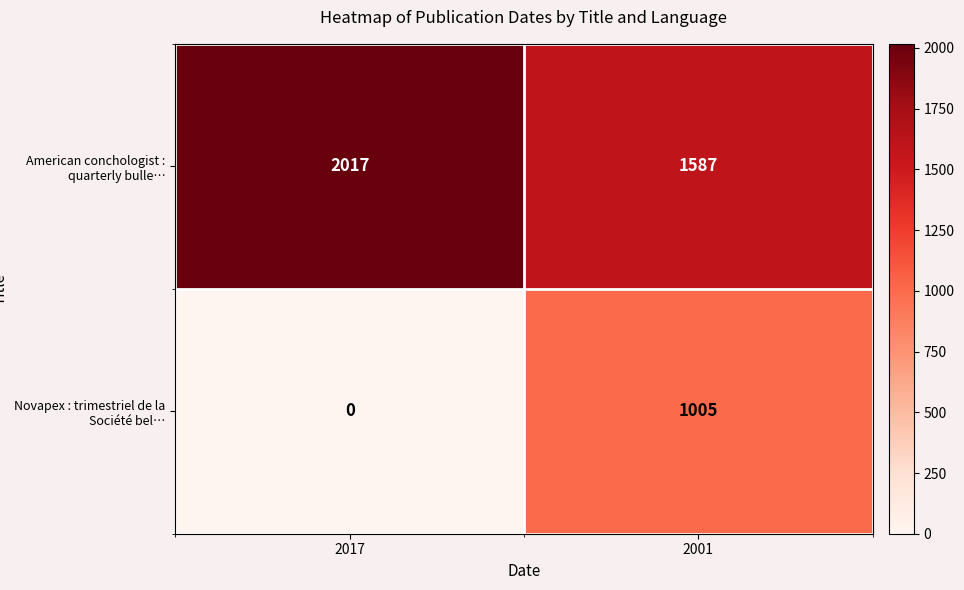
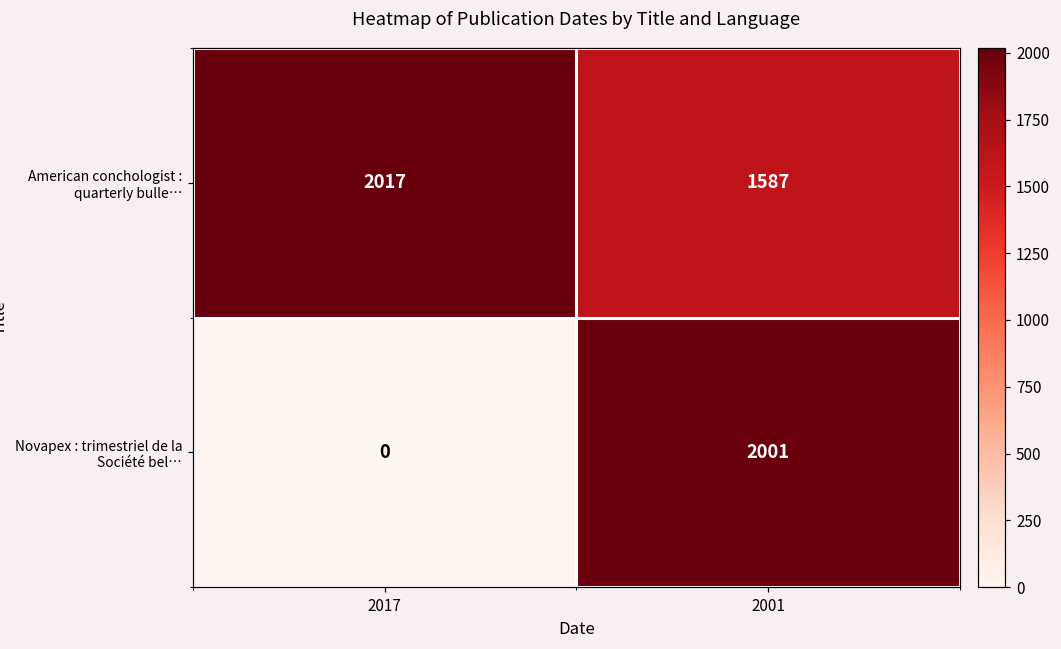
Novapex : trimestriel de la Société bel…, 2001: 1005 -> 2001
